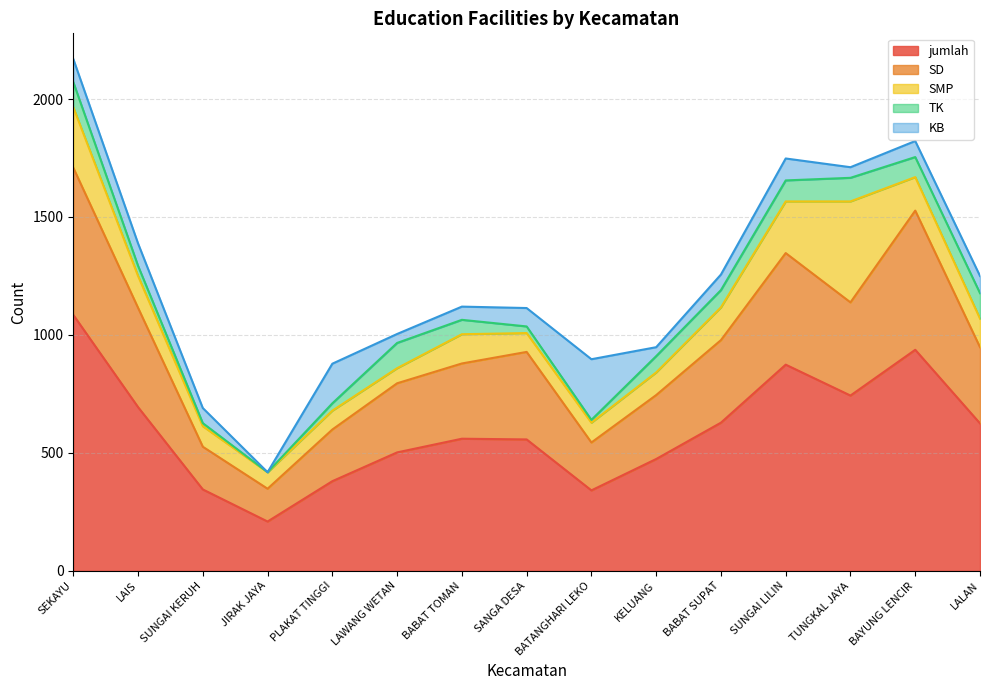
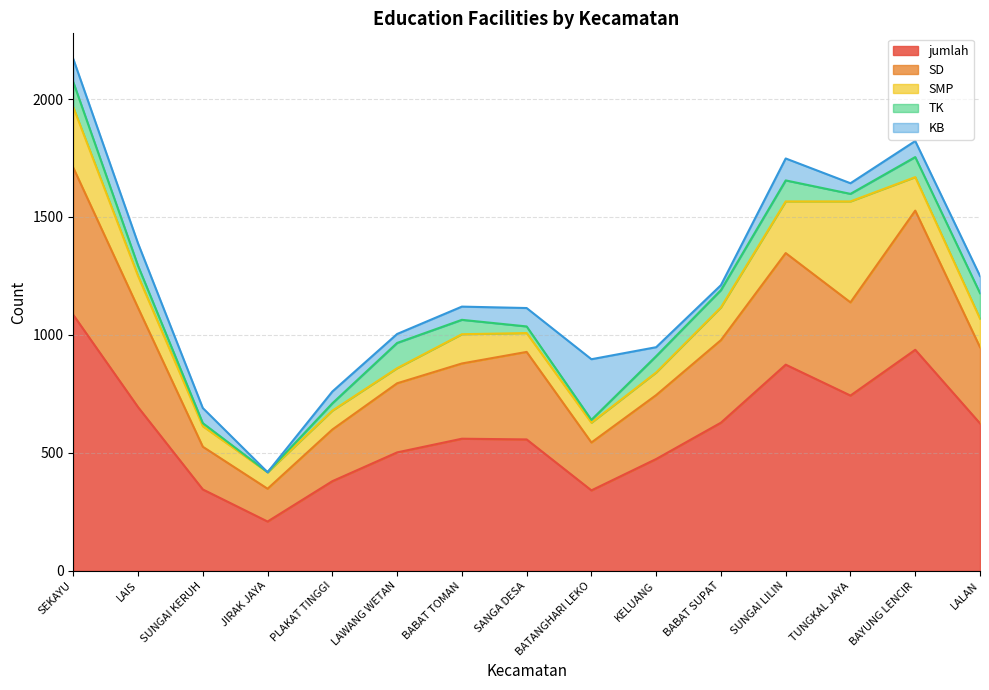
KB, PLAKAT TINGGI: 170 -> 50
KB, BABAT SUPAT: 70 -> 20
TK, TUNGKAL JAYA: 100 -> 30
